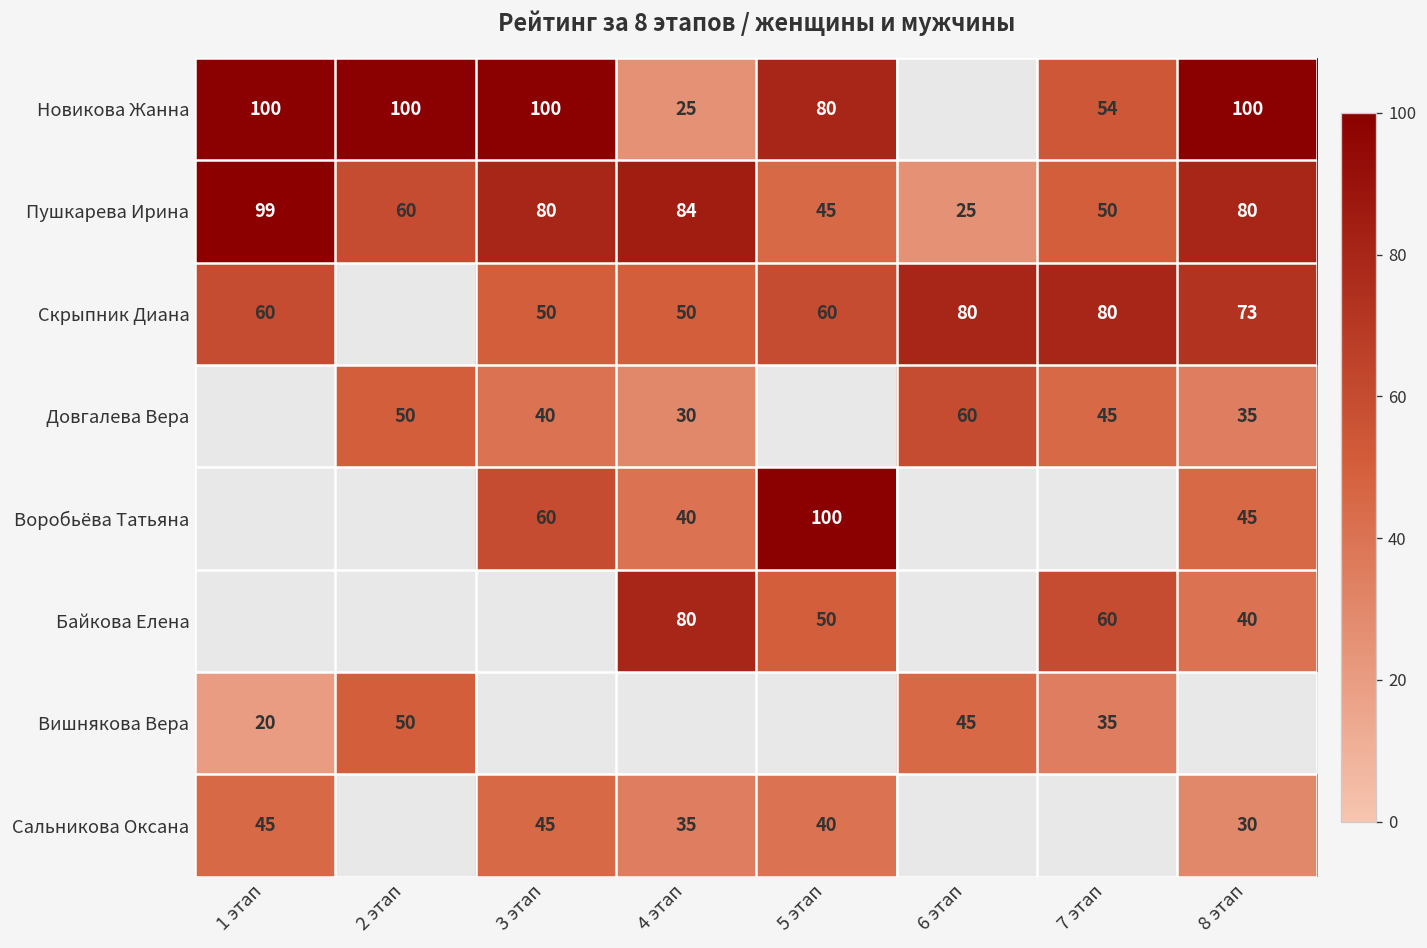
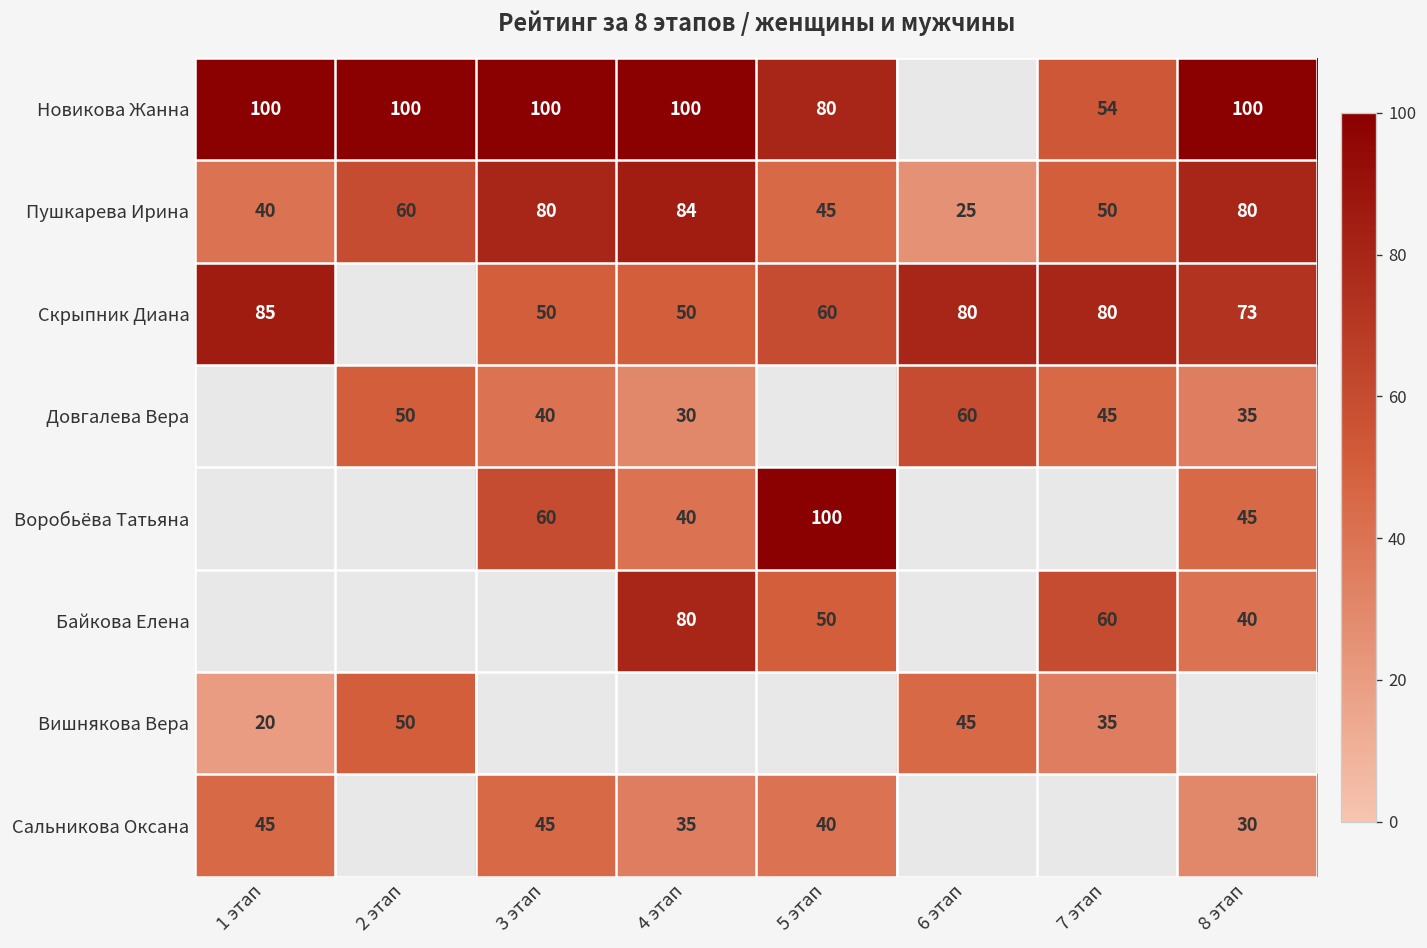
Новикова Жанна, 4 этап: 25 -> 100
Пушкарева Ирина, 1 этап: 99 -> 40
Скрыпник Диана, 1 этап: 60 -> 85
